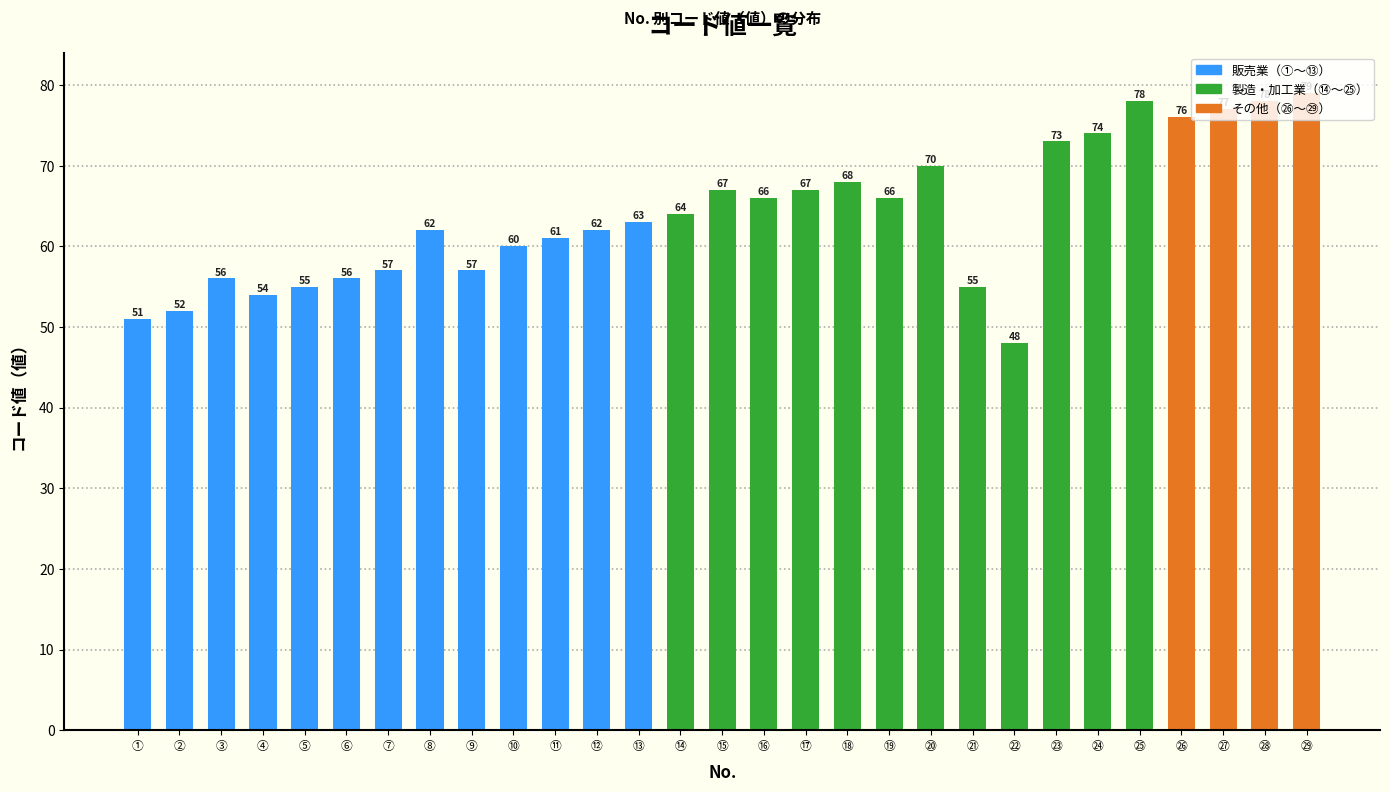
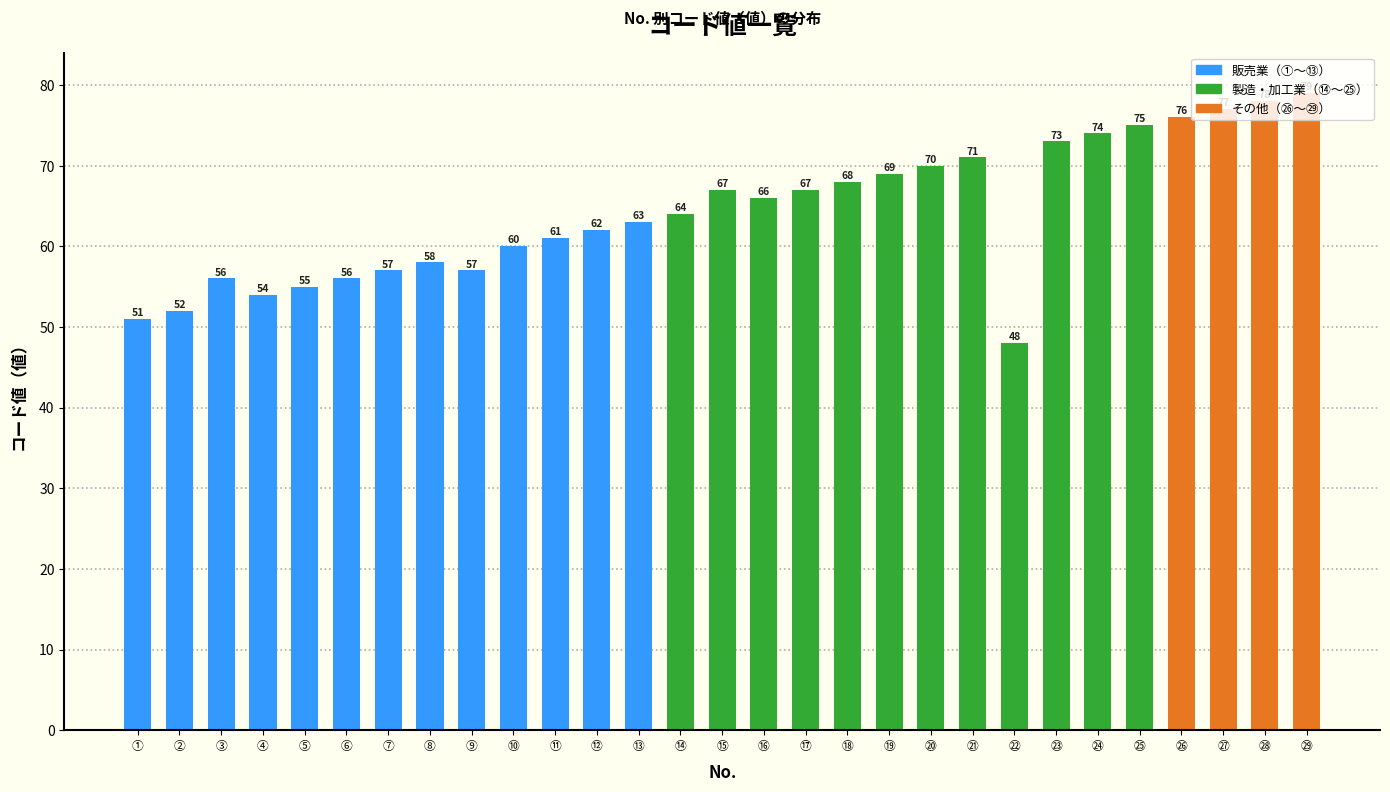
⑧: 62 -> 58
⑲: 66 -> 69
㉑: 55 -> 71
㉕: 78 -> 75
